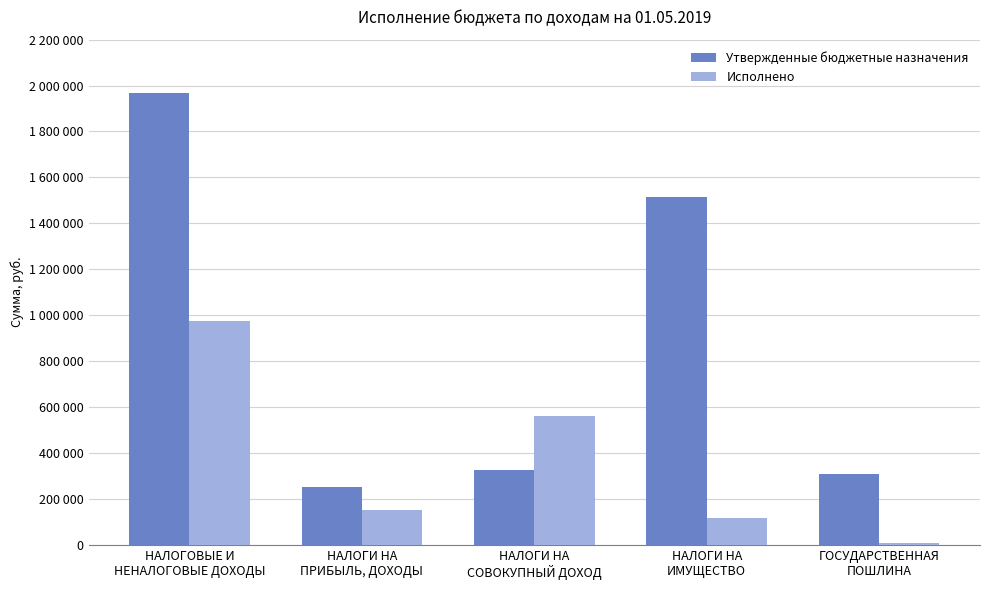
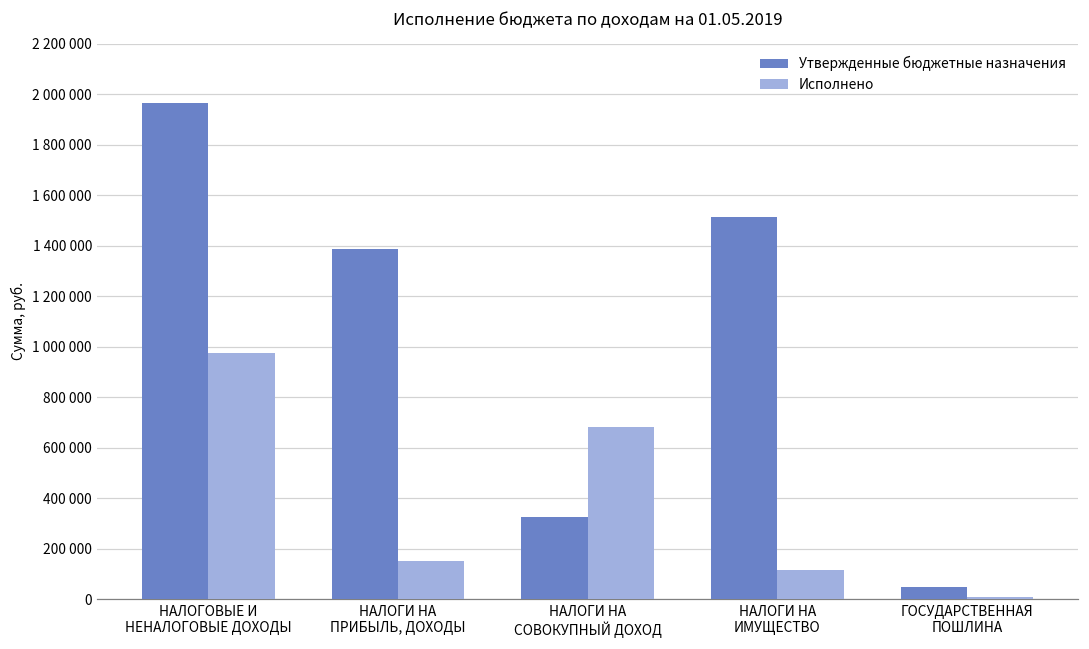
Утвержденные бюджетные назначения, НАЛОГИ НА ПРИБЫЛЬ, ДОХОДЫ: 250000 -> 1390000
Исполнено, НАЛОГИ НА СОВОКУПНЫЙ ДОХОД: 560000 -> 680000
Утвержденные бюджетные назначения, ГОСУДАРСТВЕННАЯ ПОШЛИНА: 310000 -> 50000
